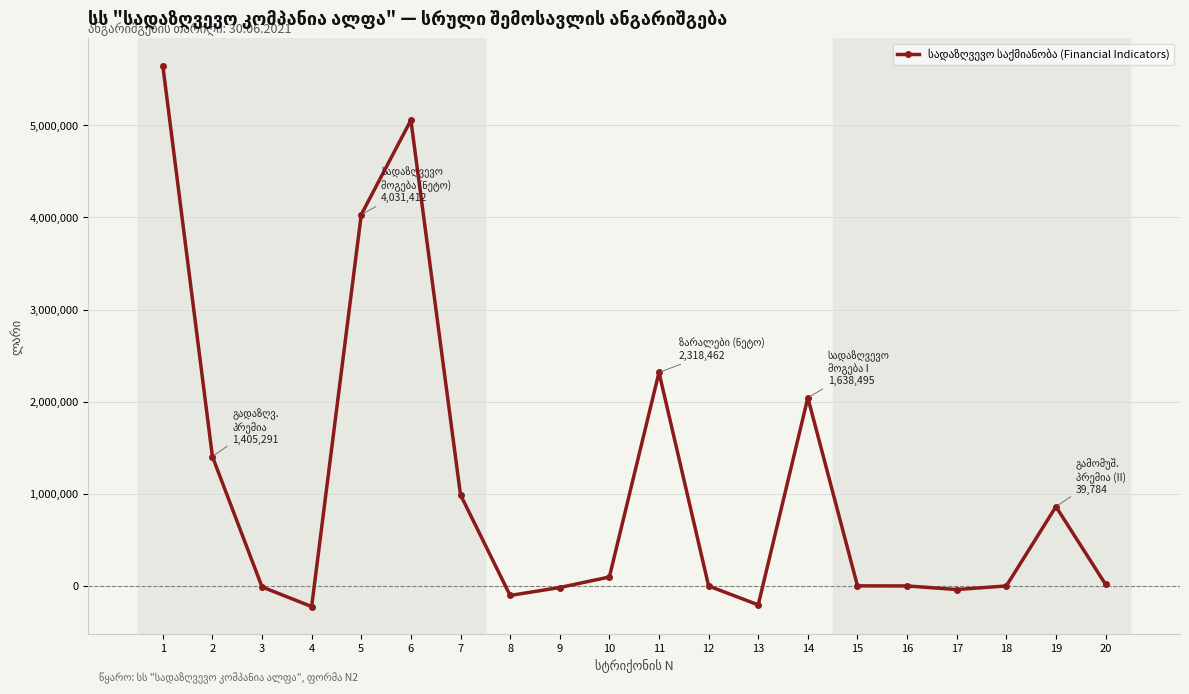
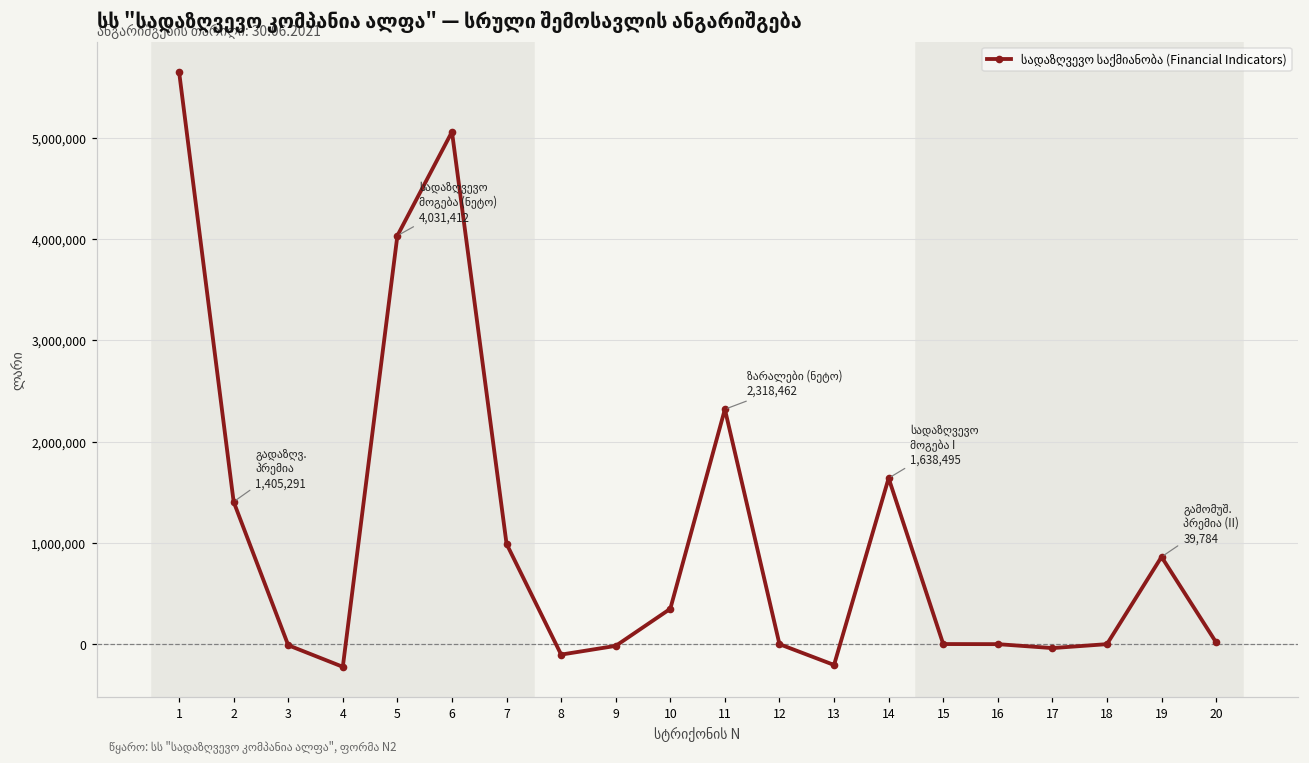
10: 100,000 -> 300,000
14: 2,000,000 -> 1,600,000
